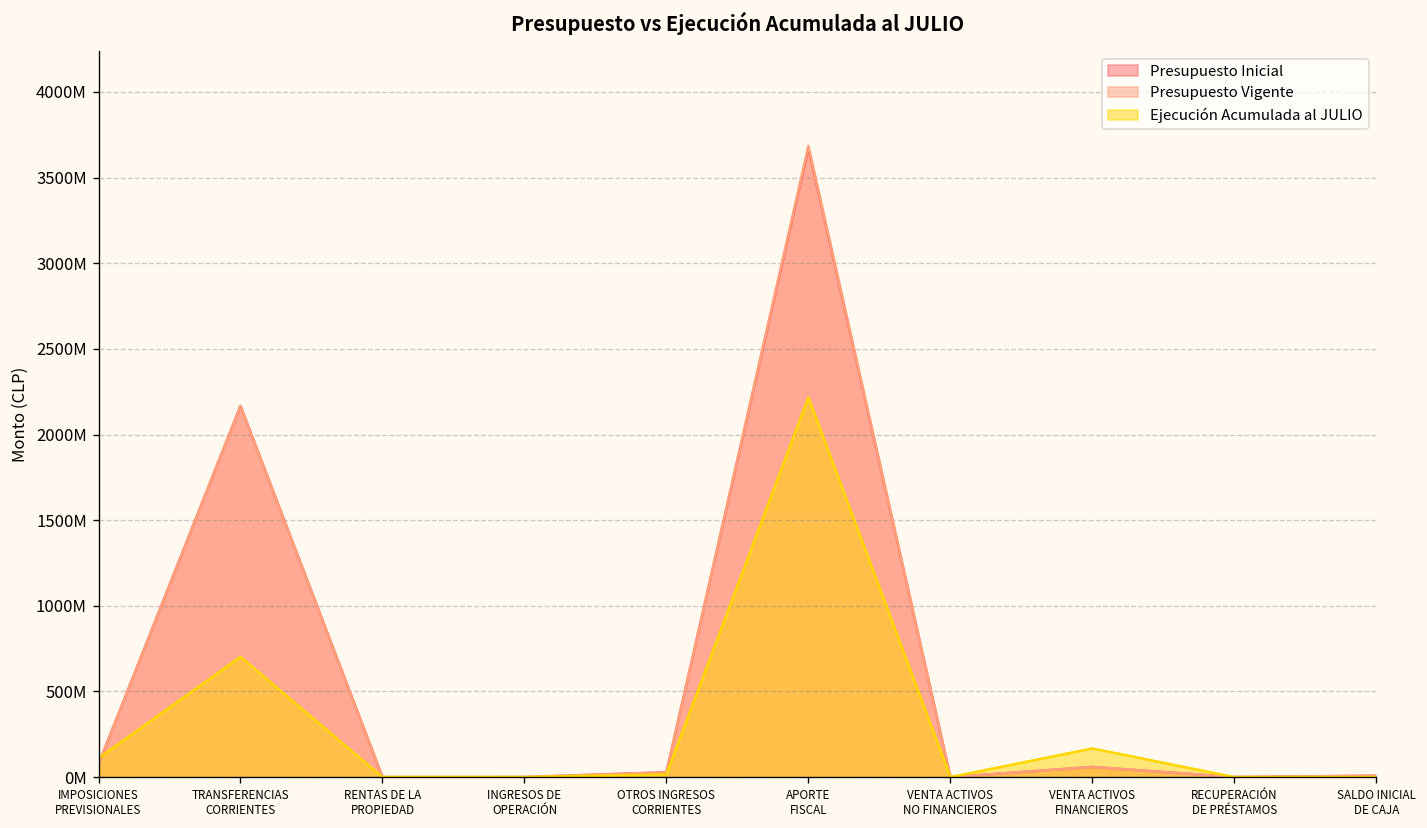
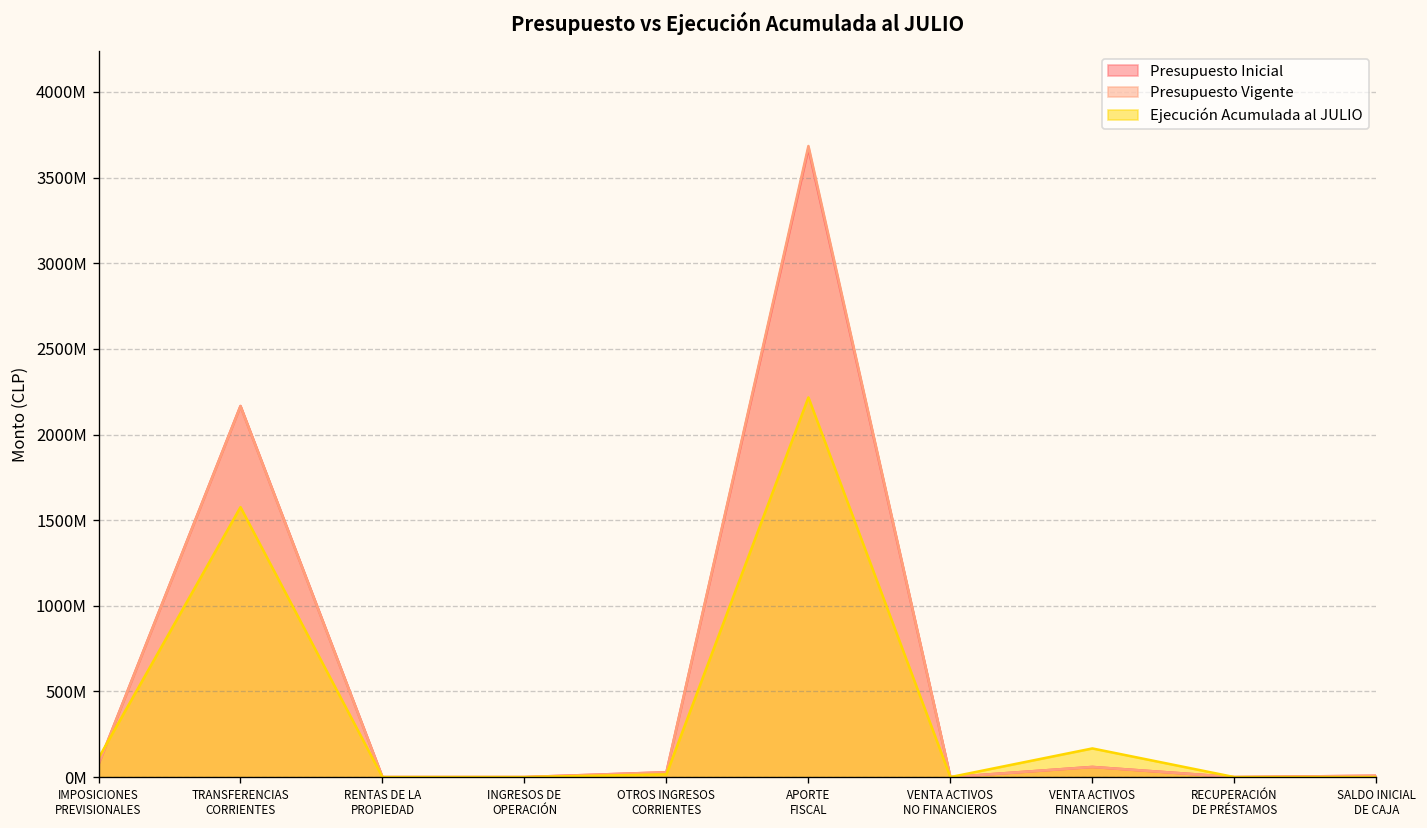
Ejecución Acumulada al JULIO, TRANSFERENCIAS CORRIENTES: 700000000 -> 1580000000
